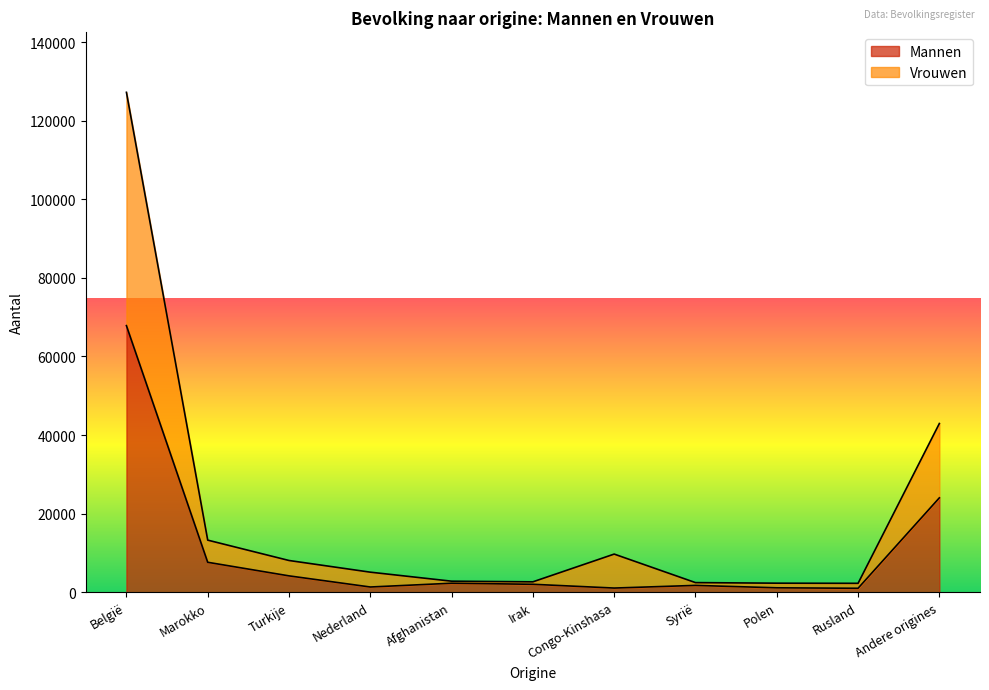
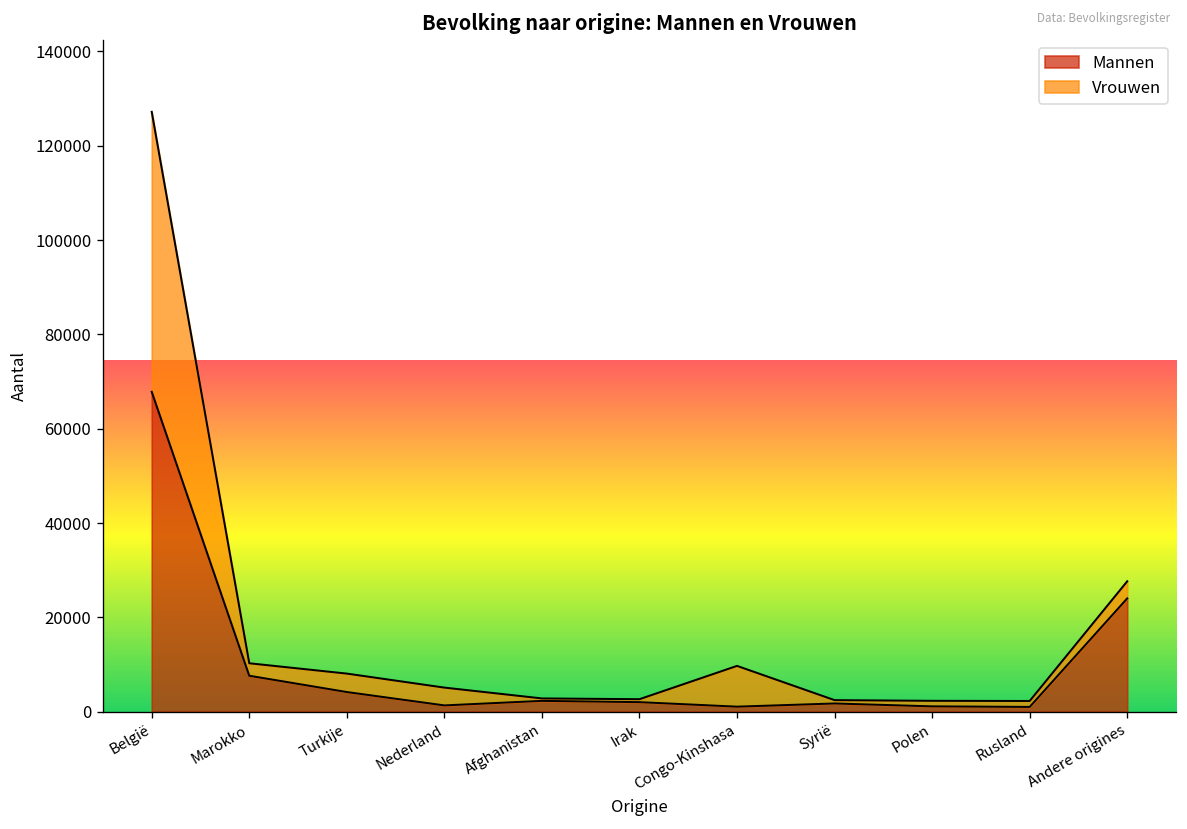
Vrouwen, Marokko: 6000 -> 3000
Vrouwen, Andere origines: 19000 -> 4000
